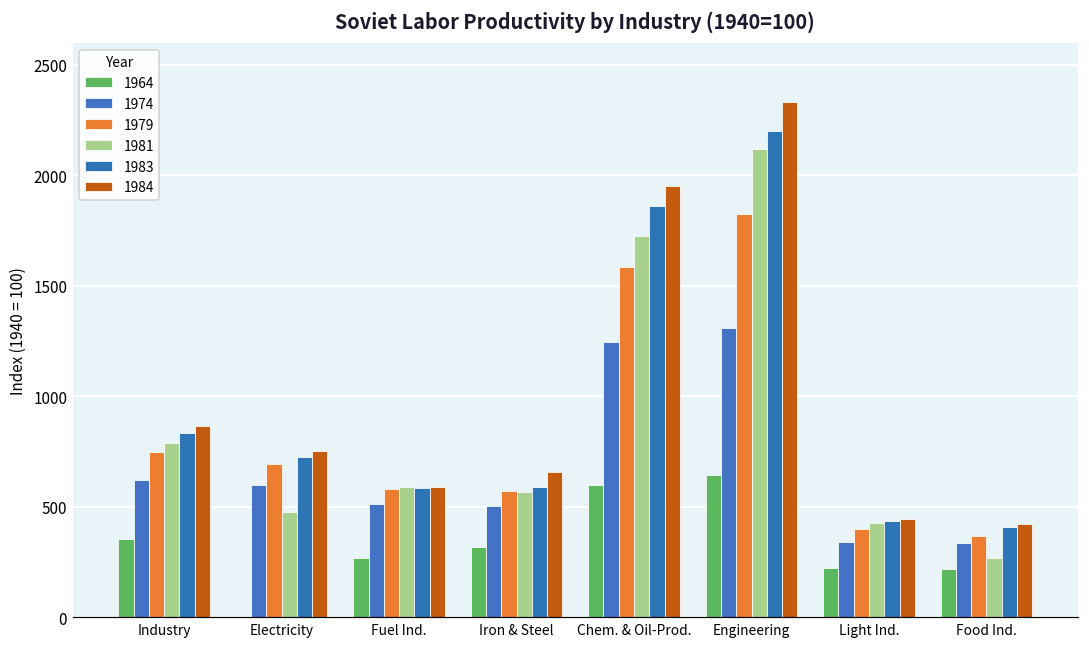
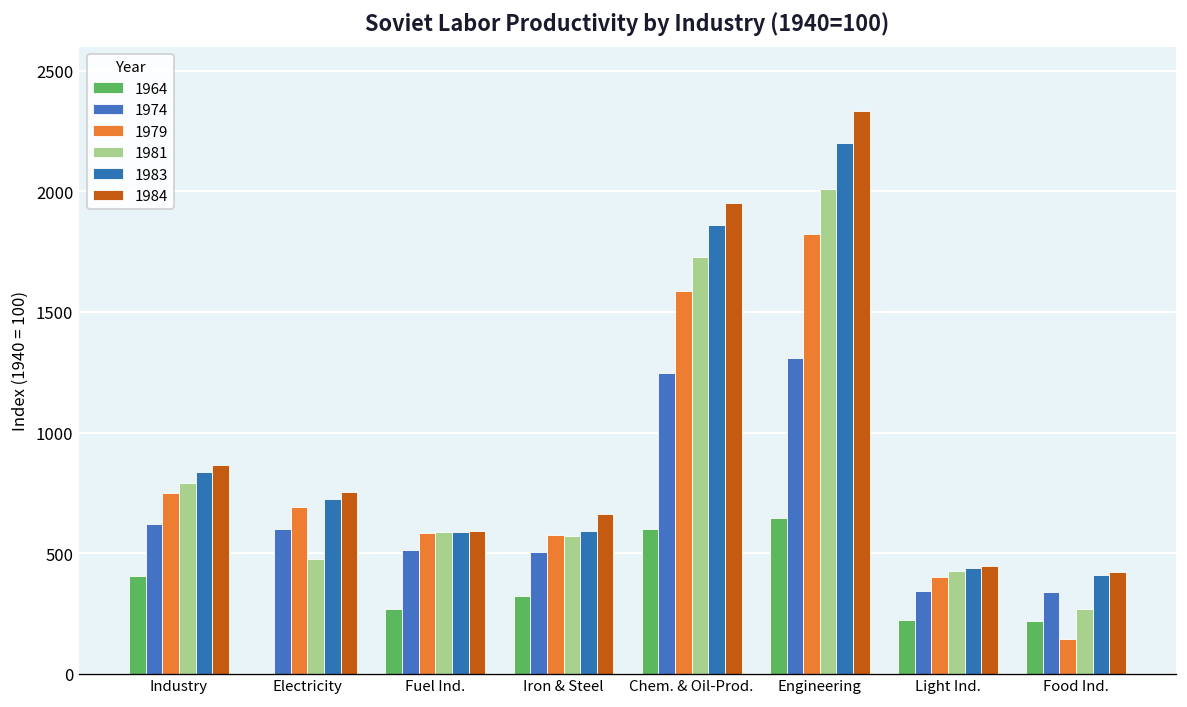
1964, Industry: 360 -> 400
1981, Engineering: 2120 -> 2010
1979, Food Ind.: 370 -> 140
